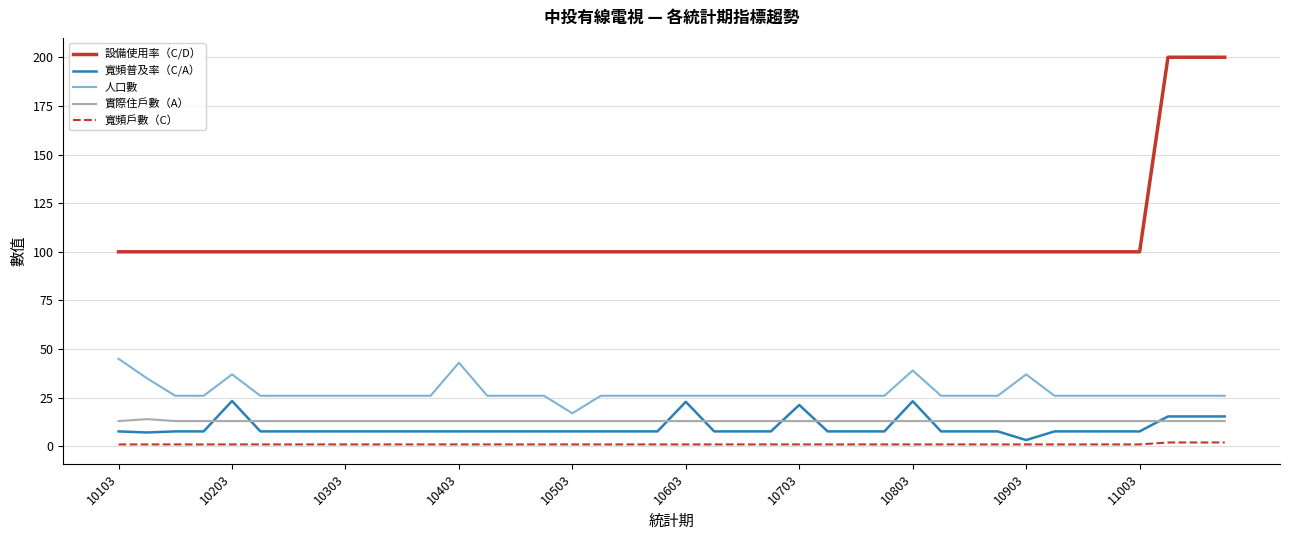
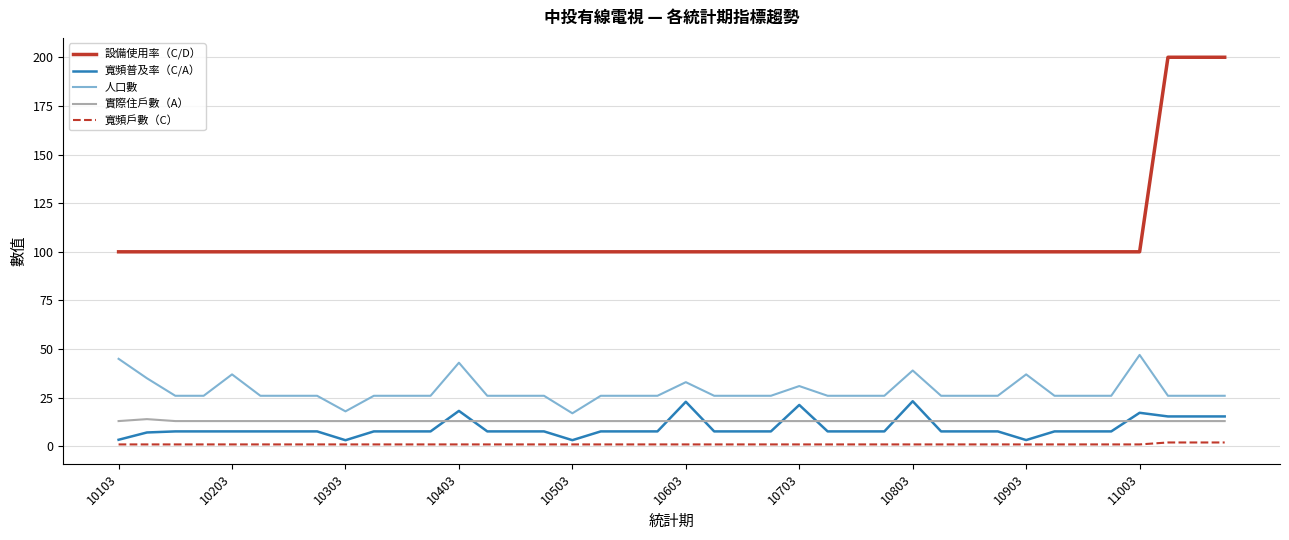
寬頻普及率（C/A）, 10103: 8 -> 3
寬頻普及率（C/A）, 10203: 23 -> 8
寬頻普及率（C/A）, 10303: 8 -> 3
人口數, 10303: 26 -> 18
寬頻普及率（C/A）, 10403: 8 -> 18
寬頻普及率（C/A）, 10503: 8 -> 3
人口數, 10603: 26 -> 33
人口數, 10703: 26 -> 31
寬頻普及率（C/A）, 11003: 8 -> 17
人口數, 11003: 26 -> 47
